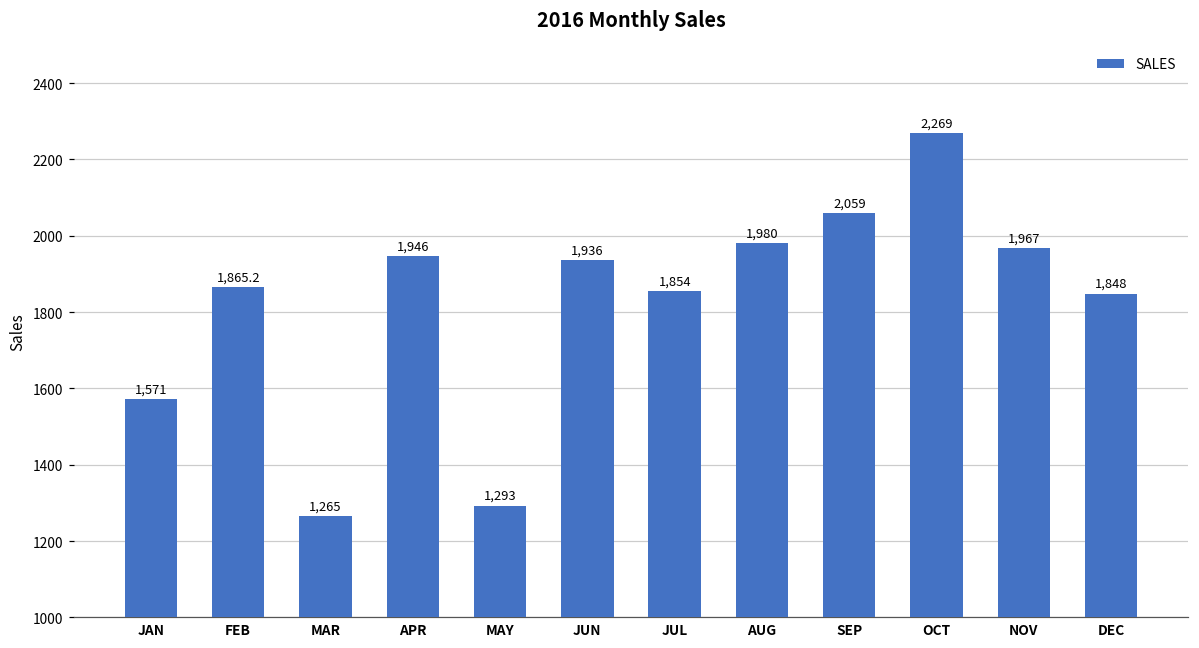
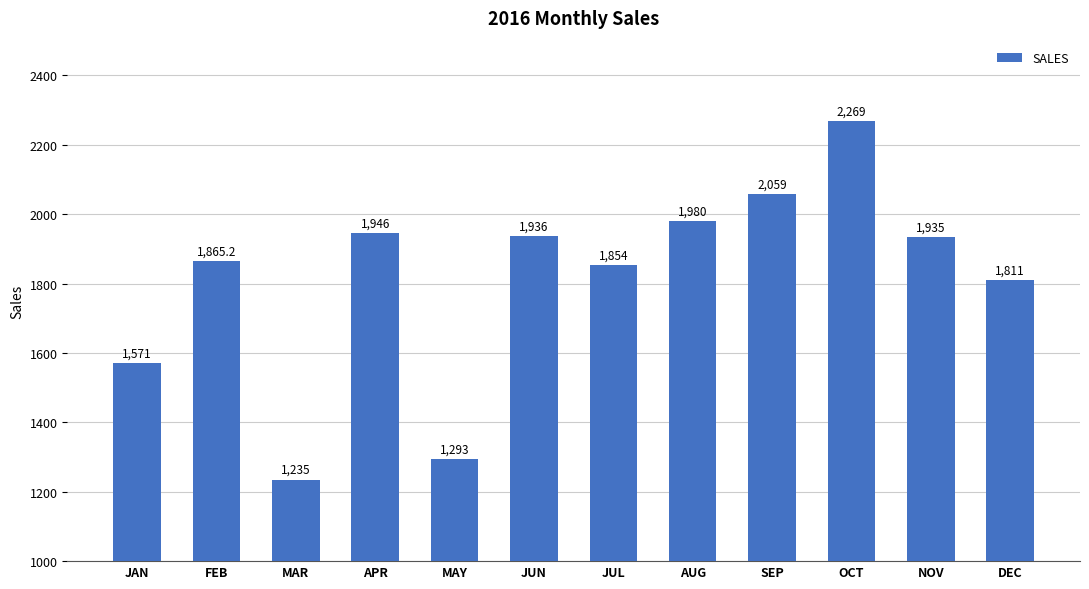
MAR: 1,265 -> 1,235
NOV: 1,967 -> 1,935
DEC: 1,848 -> 1,811
